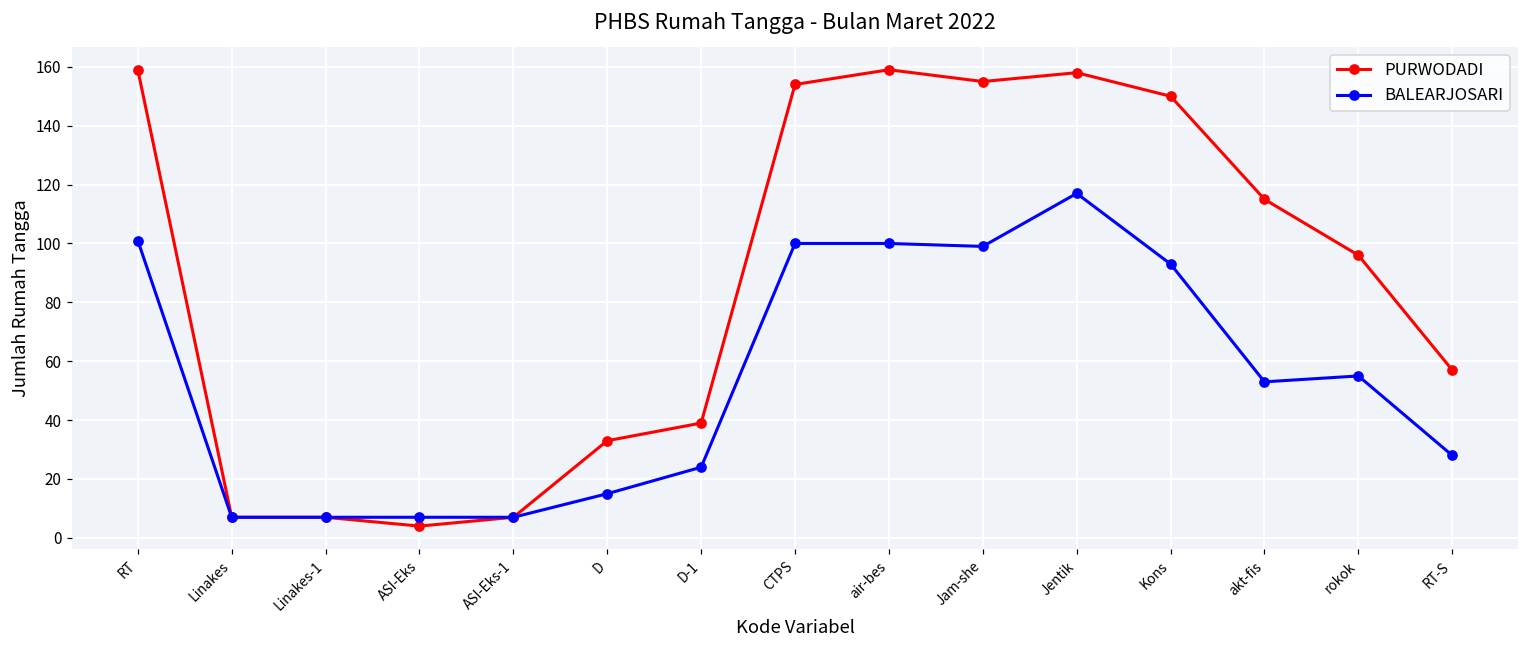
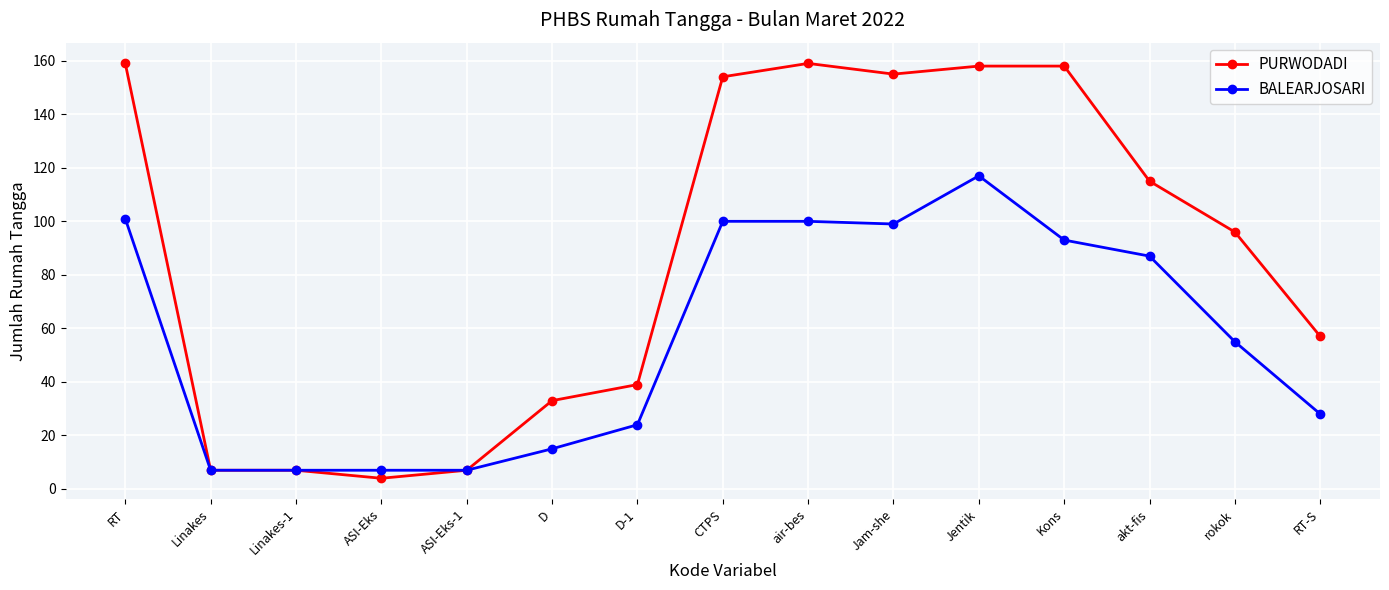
PURWODADI, Kons: 150 -> 158
BALEARJOSARI, akt-fis: 53 -> 87
